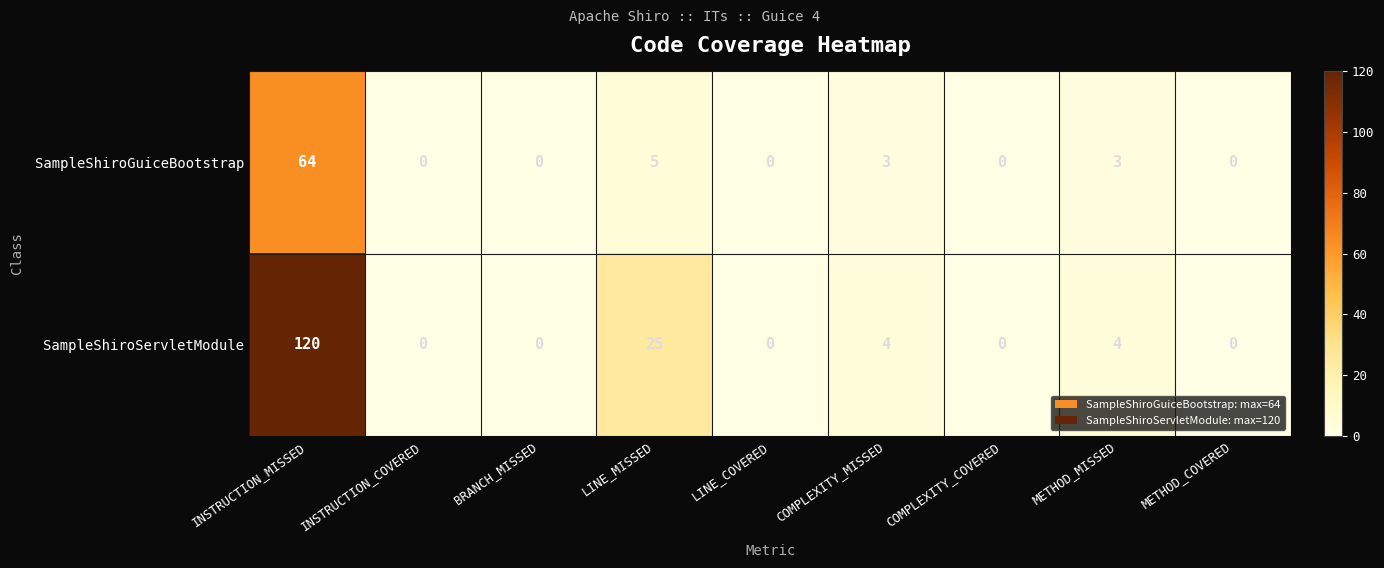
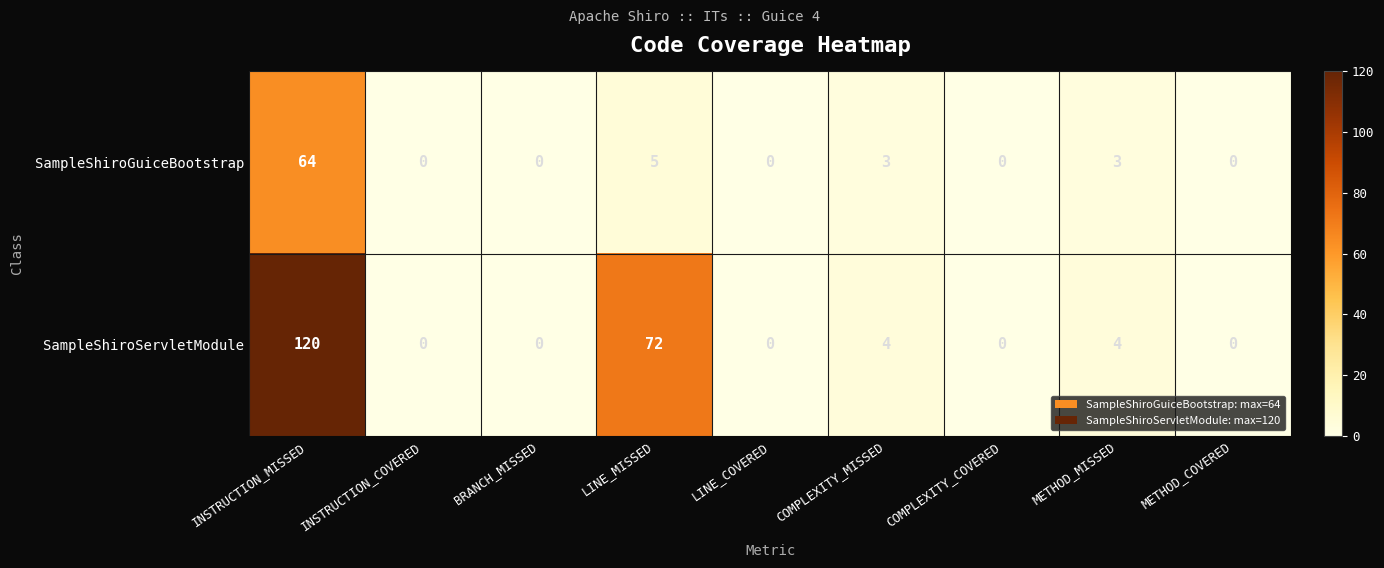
SampleShiroServletModule, LINE_MISSED: 25 -> 72
